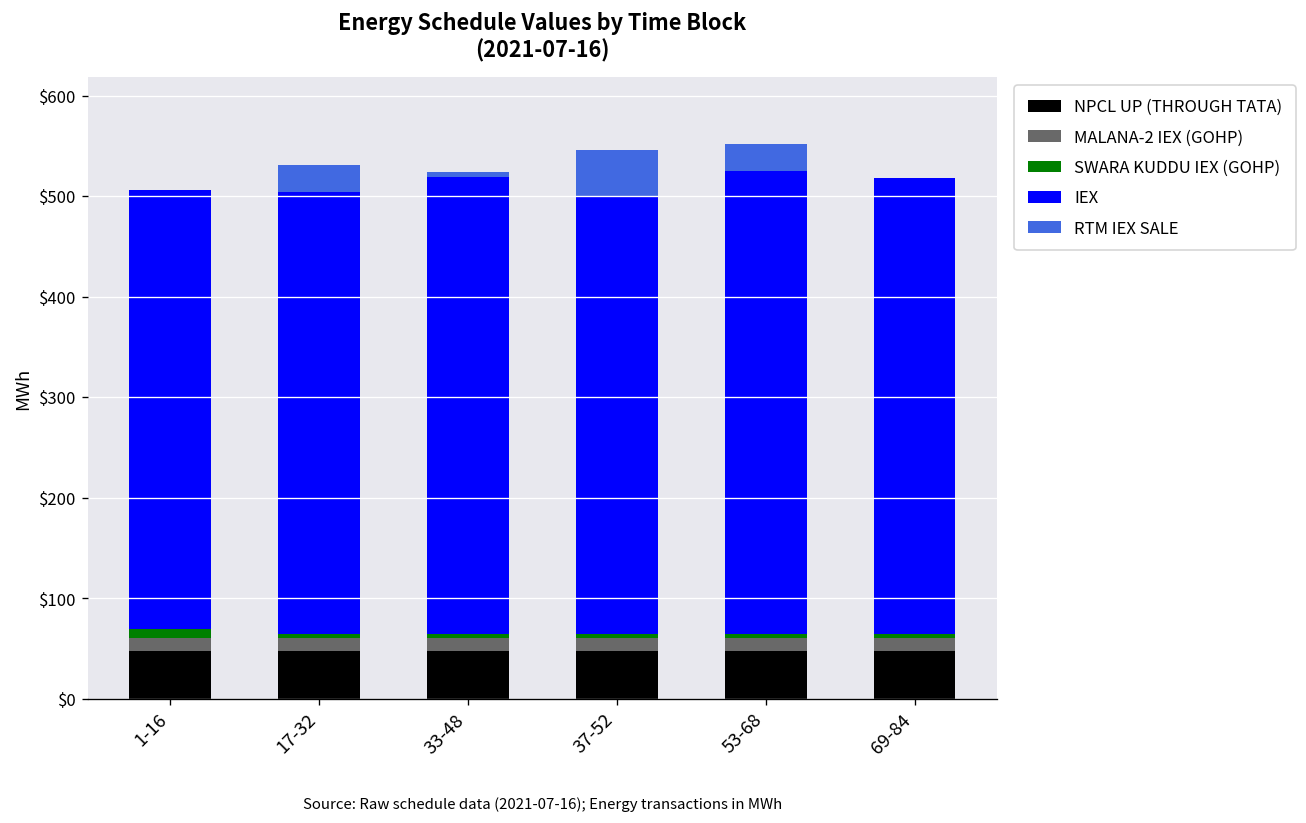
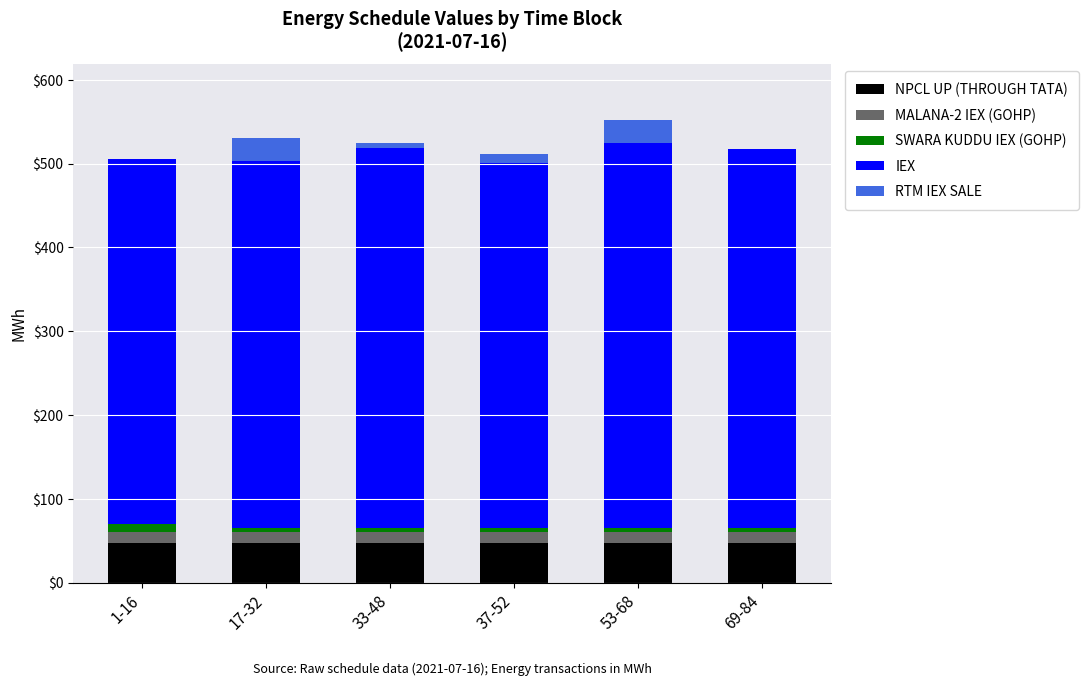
RTM IEX SALE, 37-52: $50 -> $10
